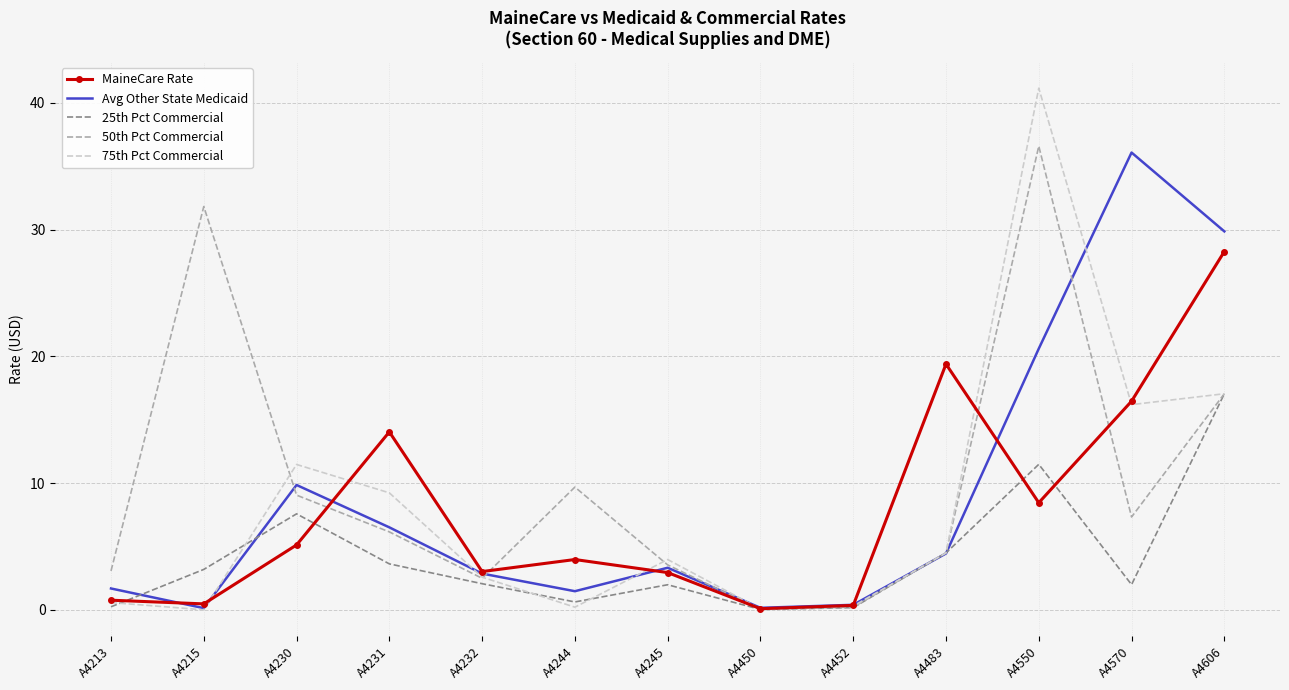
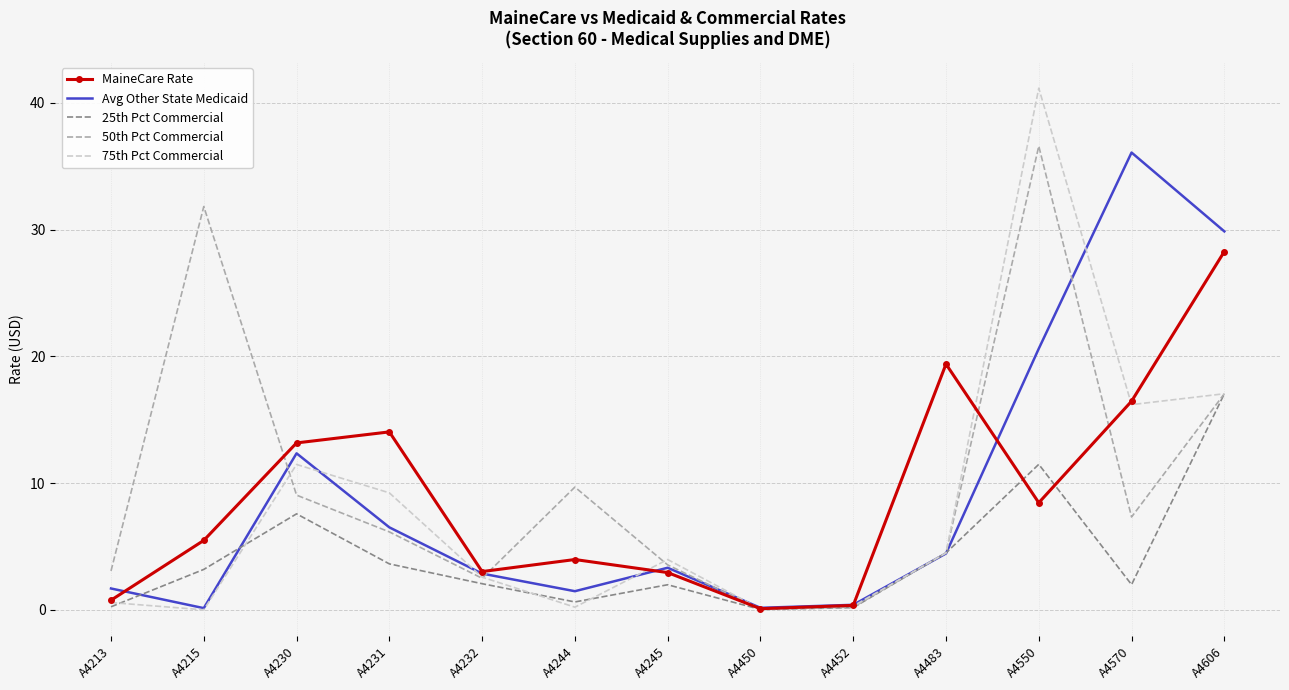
MaineCare Rate, A4215: 0.5 -> 5.5
MaineCare Rate, A4230: 5.1 -> 13.2
Avg Other State Medicaid, A4230: 9.9 -> 12.4
